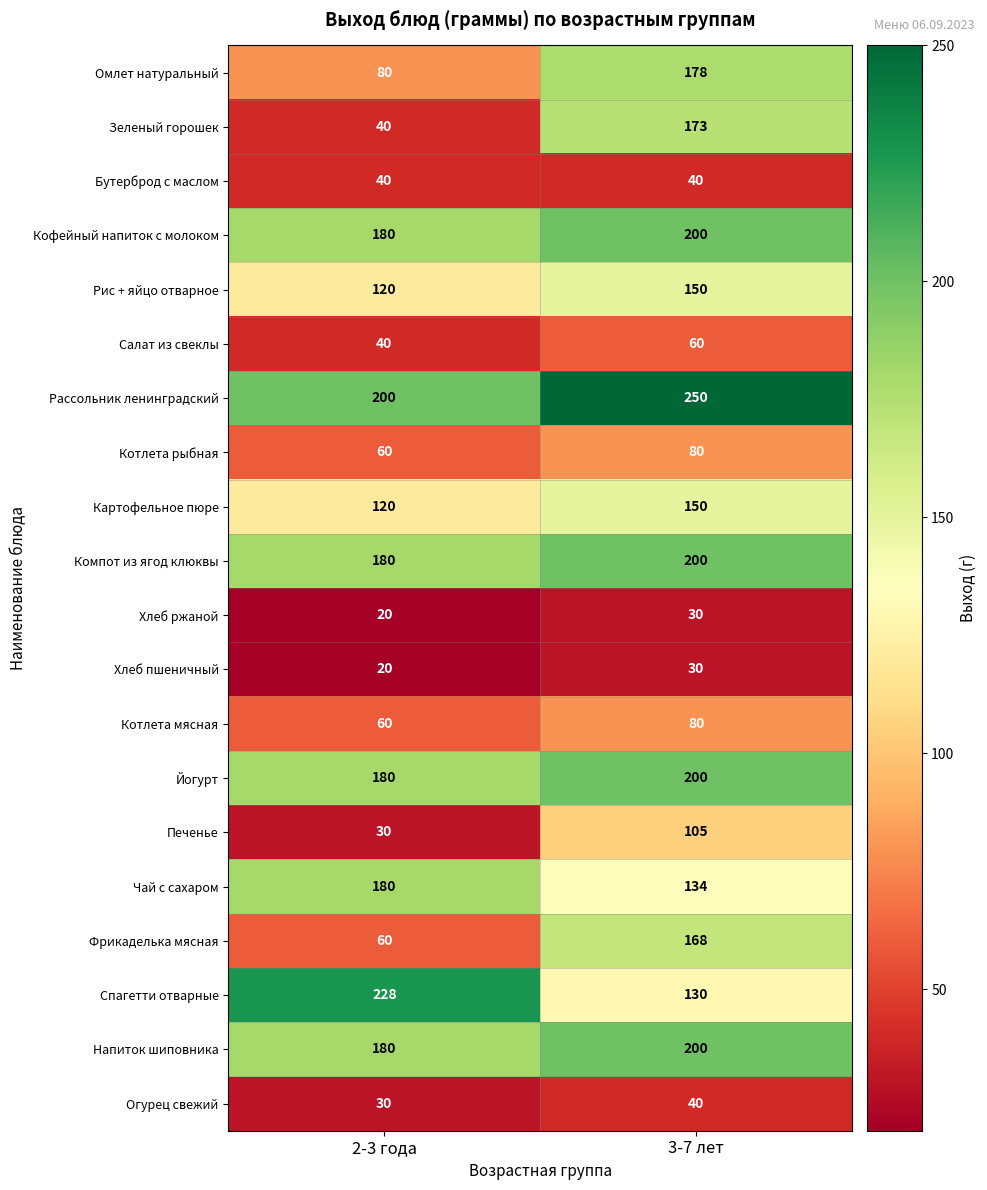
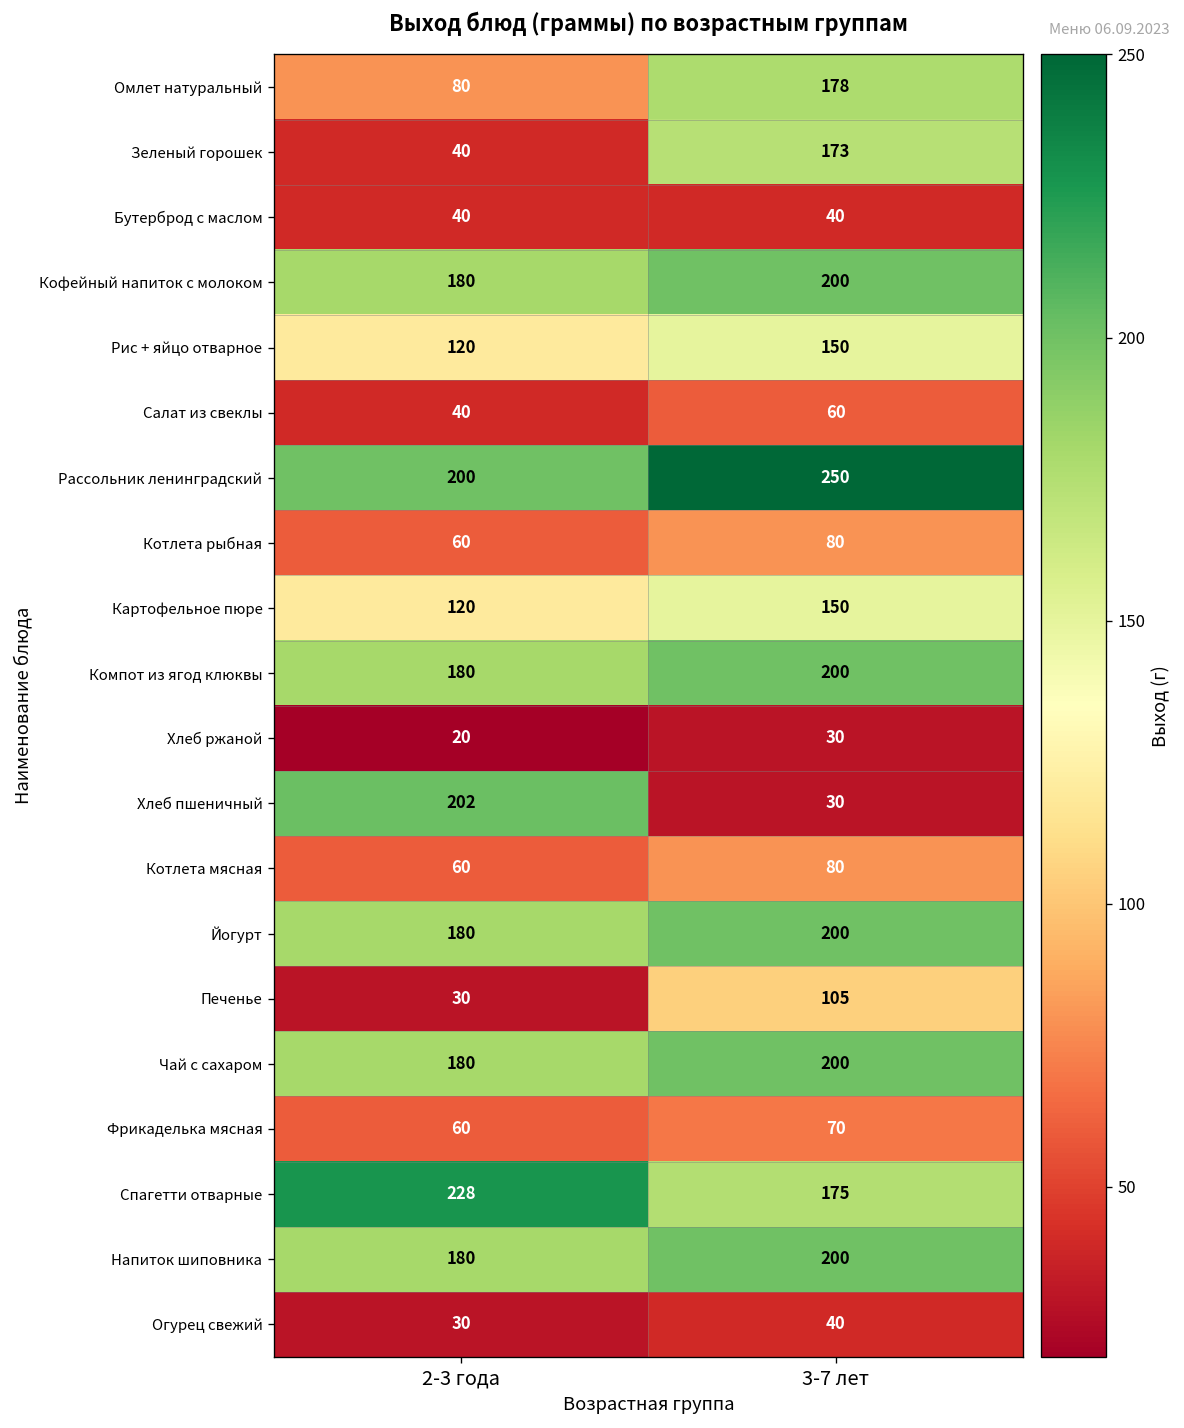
Хлеб пшеничный, 2-3 года: 20 -> 202
Чай с сахаром, 3-7 лет: 134 -> 200
Фрикаделька мясная, 3-7 лет: 168 -> 70
Спагетти отварные, 3-7 лет: 130 -> 175
